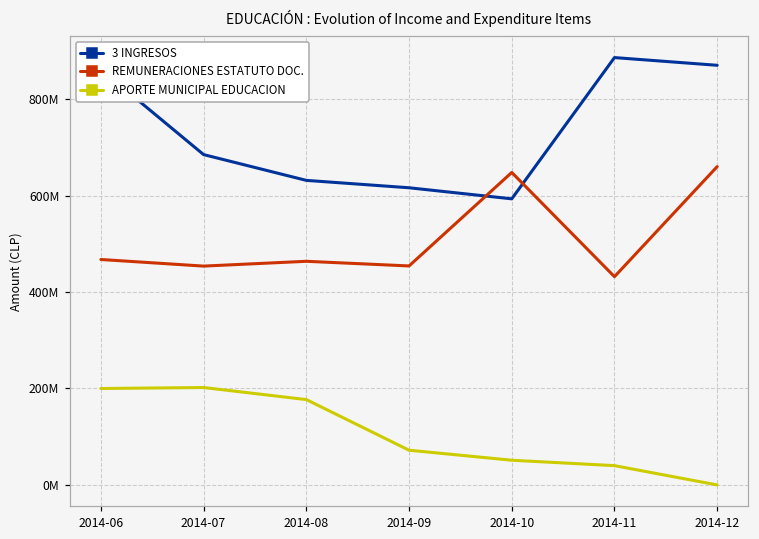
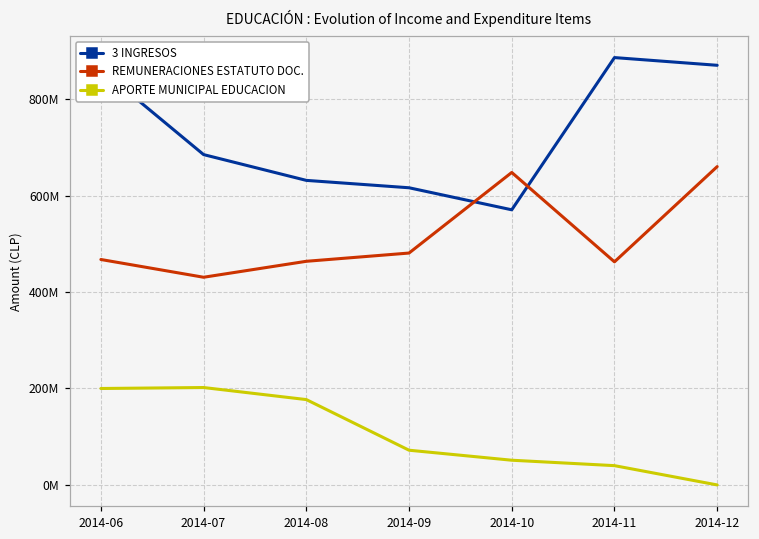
REMUNERACIONES ESTATUTO DOC., 2014-07: 450000000 -> 430000000
REMUNERACIONES ESTATUTO DOC., 2014-09: 450000000 -> 480000000
3 INGRESOS, 2014-10: 590000000 -> 570000000
REMUNERACIONES ESTATUTO DOC., 2014-11: 430000000 -> 460000000
